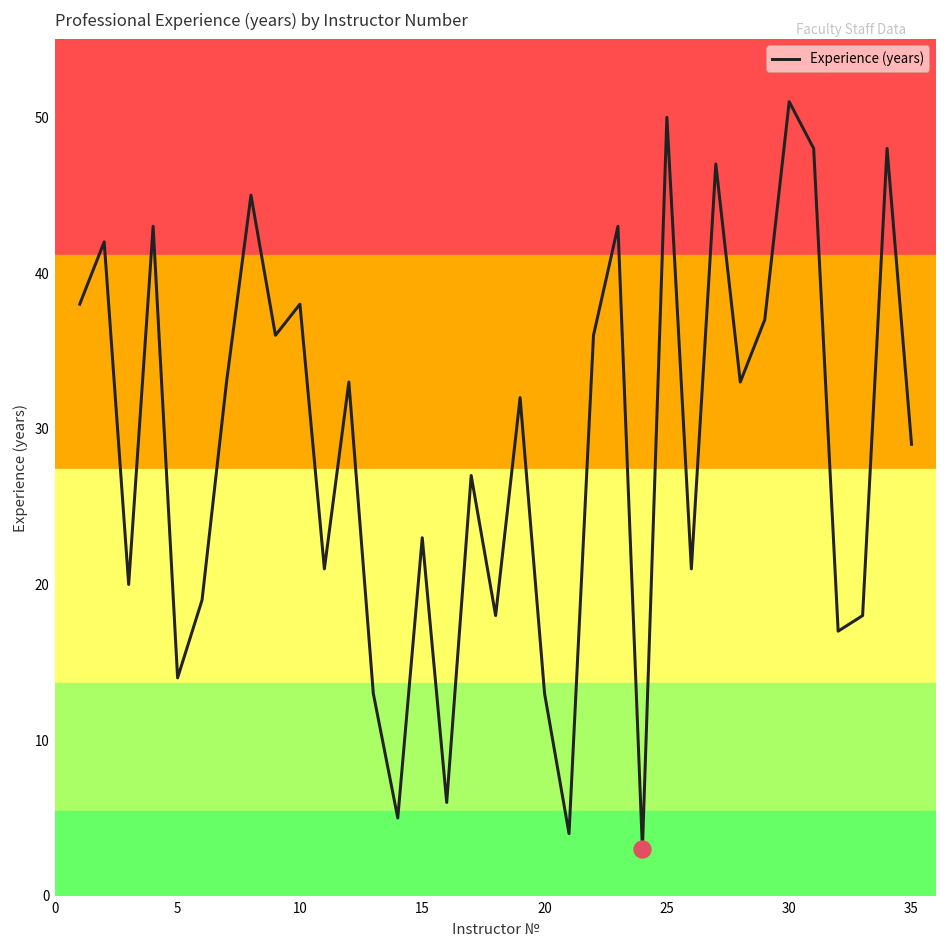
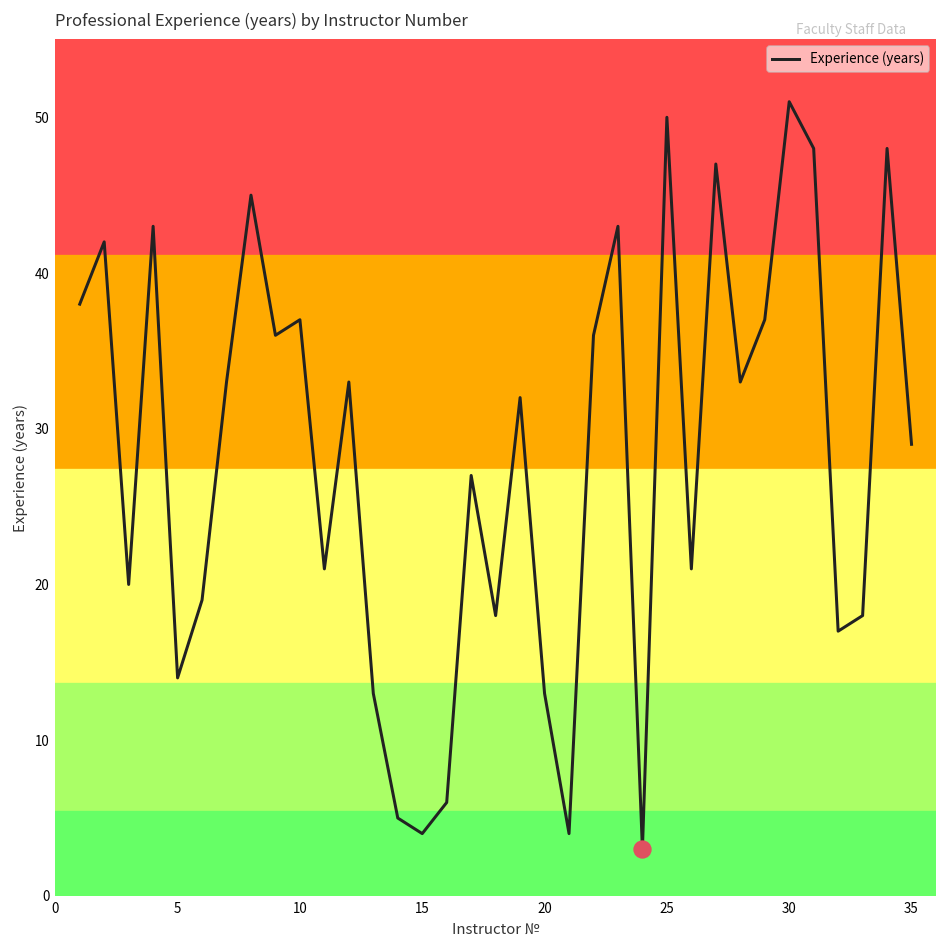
Experience (years), 10: 38 -> 37
Experience (years), 15: 23 -> 4
